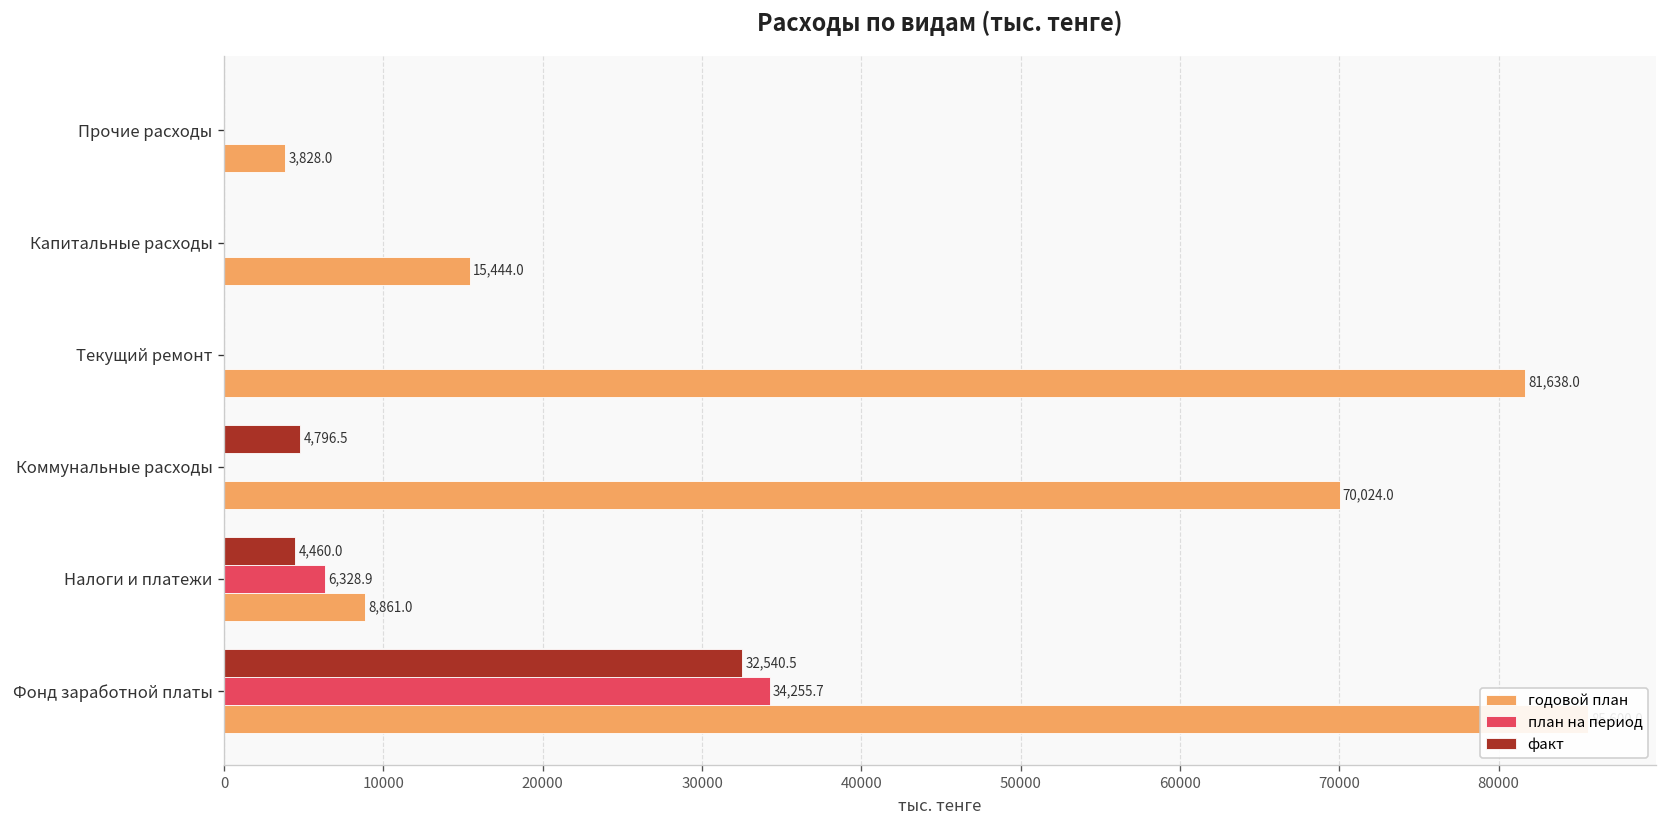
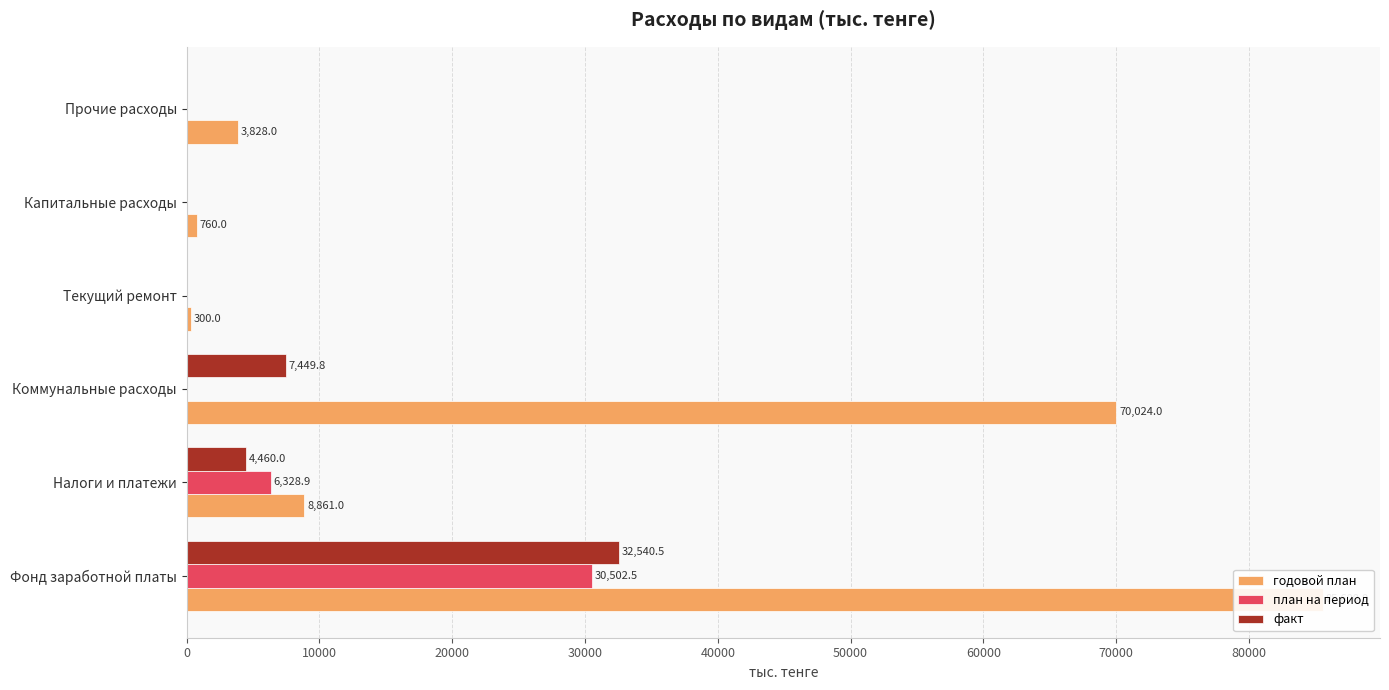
годовой план, Капитальные расходы: 15,444.0 -> 760.0
годовой план, Текущий ремонт: 81,638.0 -> 300.0
факт, Коммунальные расходы: 4,796.5 -> 7,449.8
план на период, Фонд заработной платы: 34,255.7 -> 30,502.5
